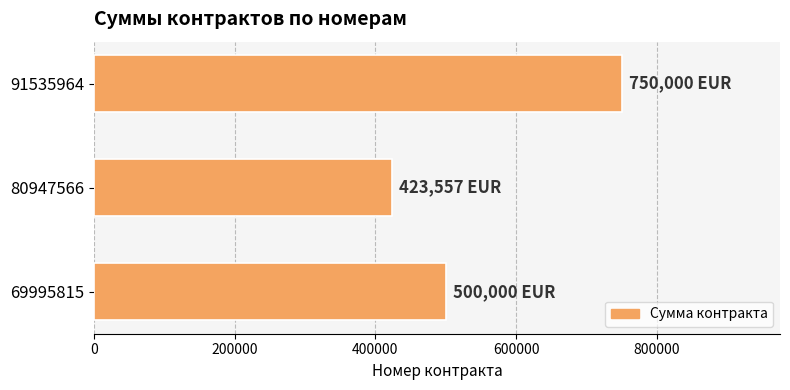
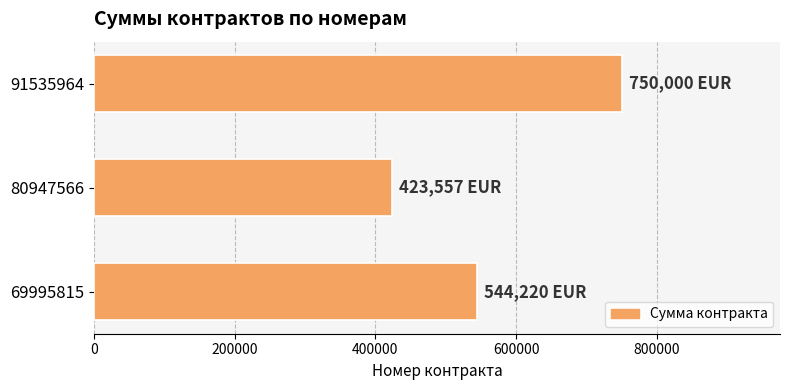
69995815: 500,000 -> 544,220
